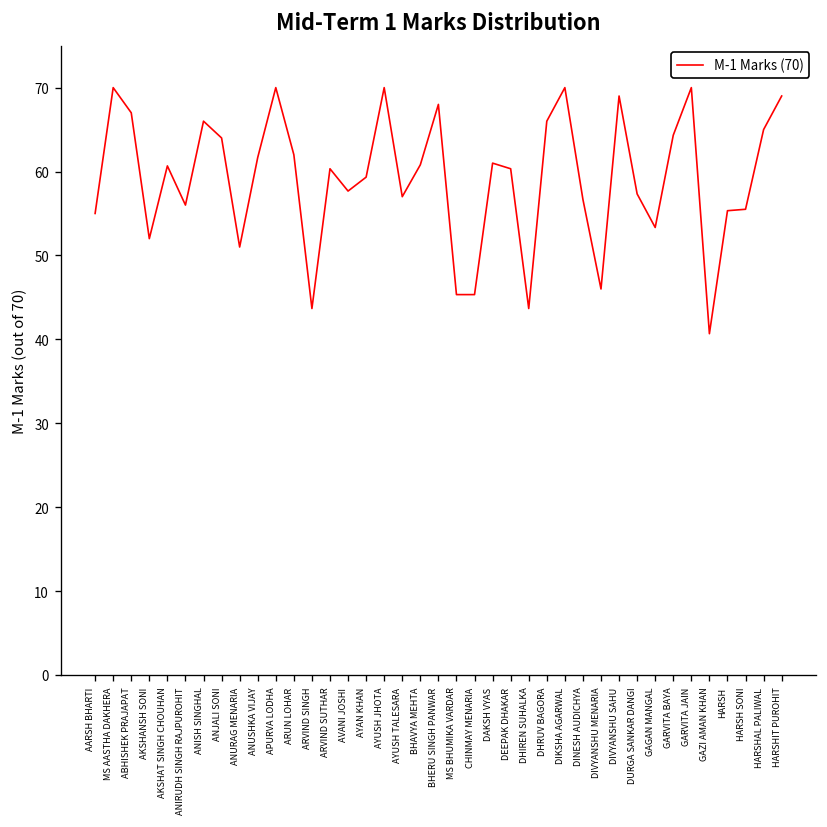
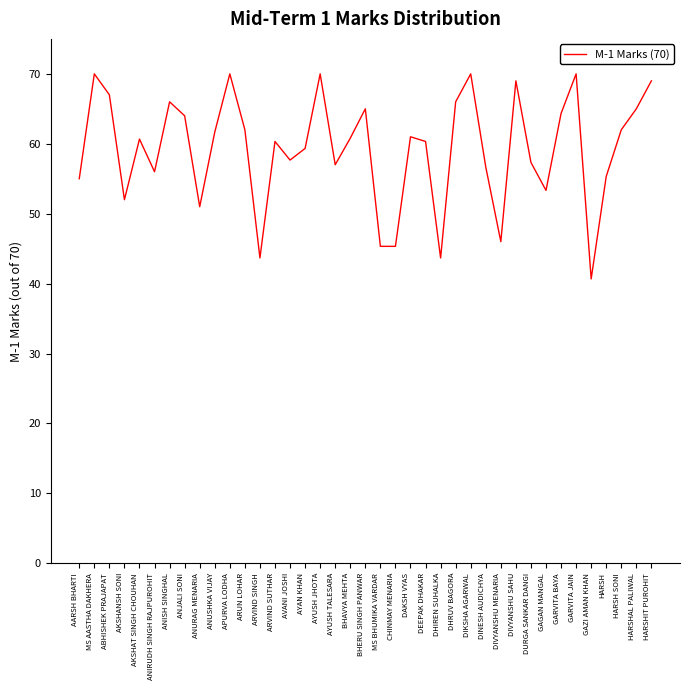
BHERU SINGH PANWAR: 68 -> 65
HARSH SONI: 56 -> 62
